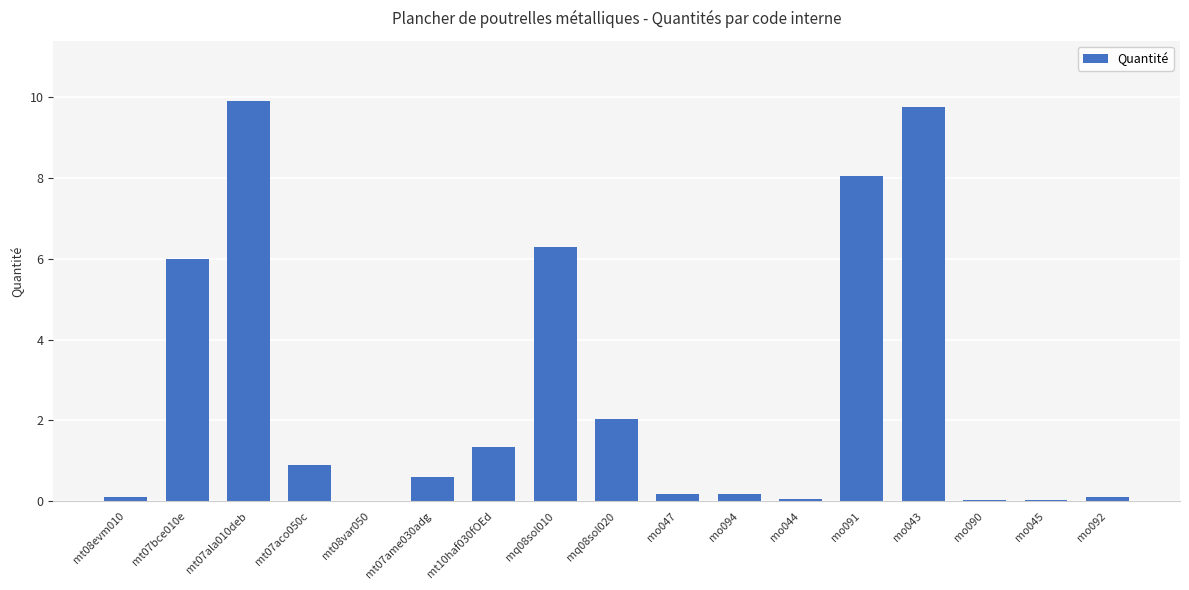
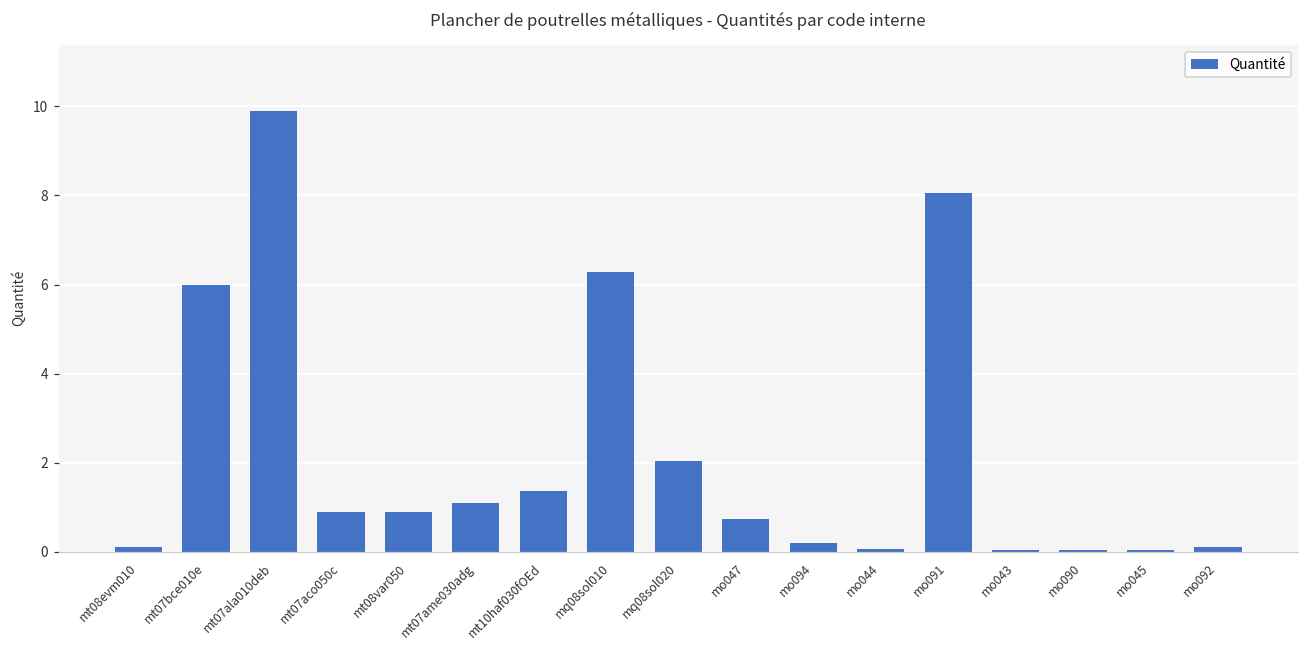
mt08var050: 0.0 -> 0.9
mt07ame030adg: 0.6 -> 1.1
mo047: 0.2 -> 0.7
mo043: 9.7 -> 0.0
